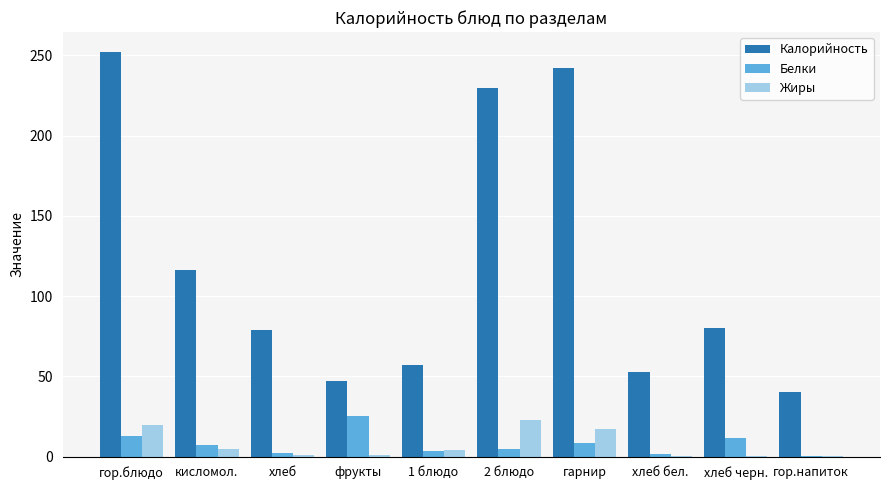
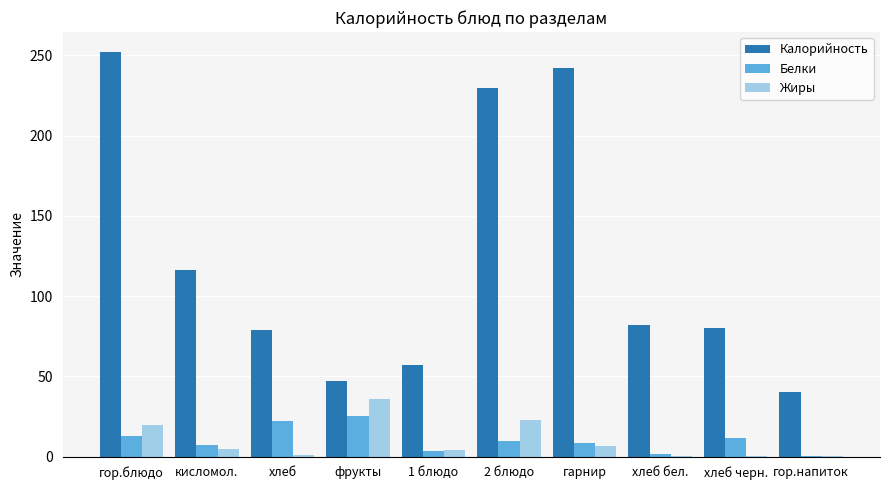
Белки, хлеб: 2 -> 22
Жиры, фрукты: 1 -> 36
Белки, 2 блюдо: 5 -> 10
Жиры, гарнир: 17 -> 6
Калорийность, хлеб бел.: 53 -> 82
